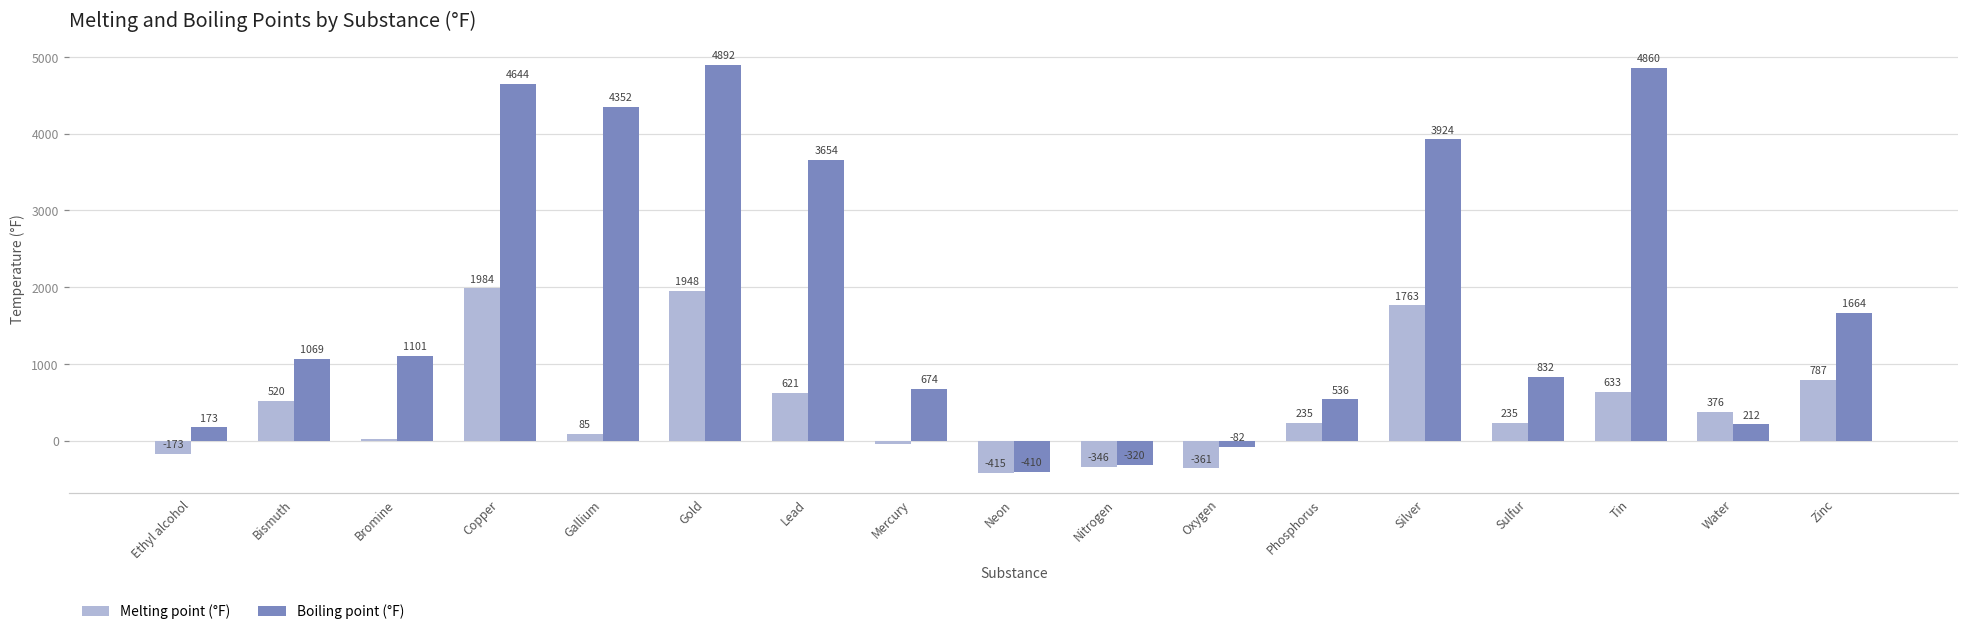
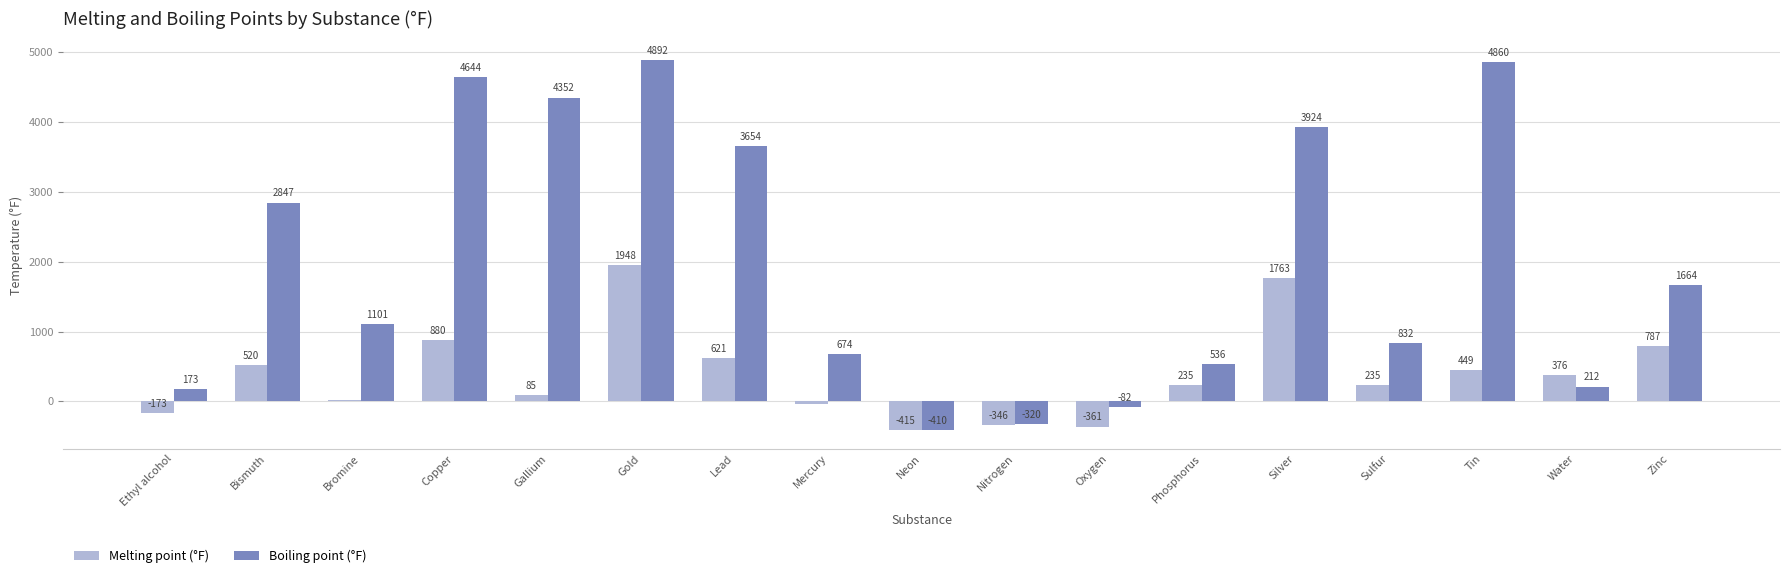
Boiling point (°F), Bismuth: 1069 -> 2847
Melting point (°F), Copper: 1984 -> 880
Melting point (°F), Tin: 633 -> 449
